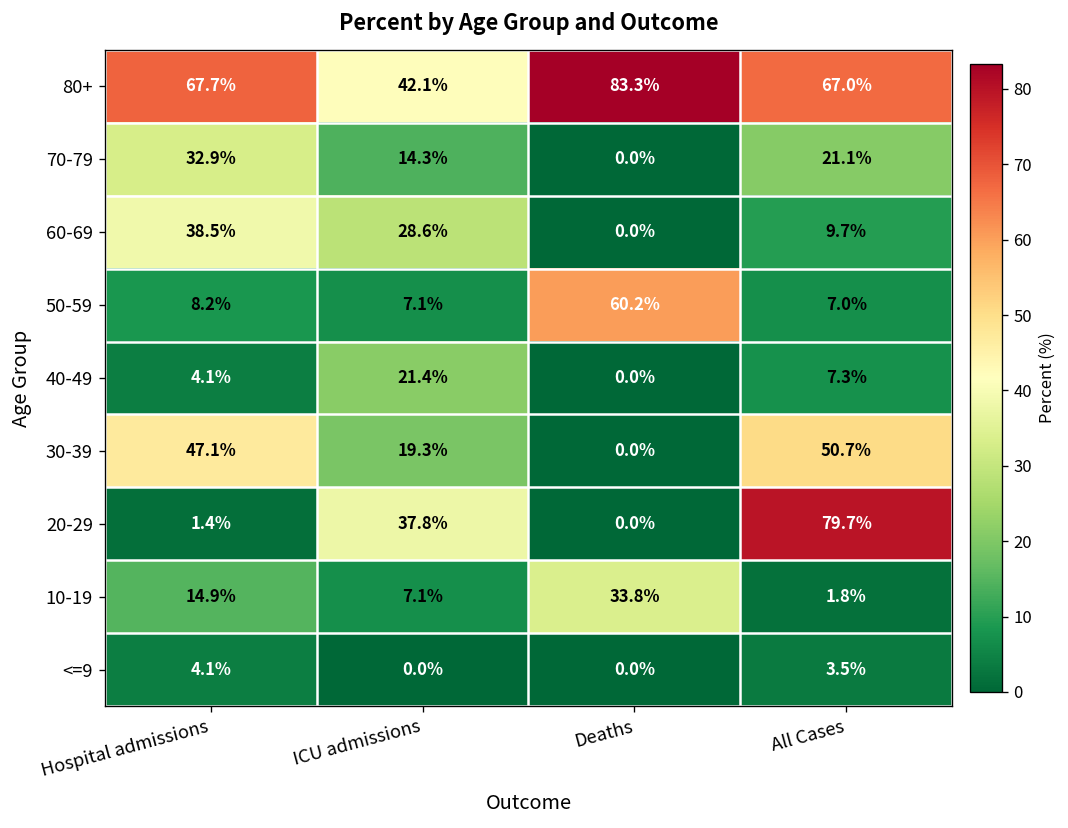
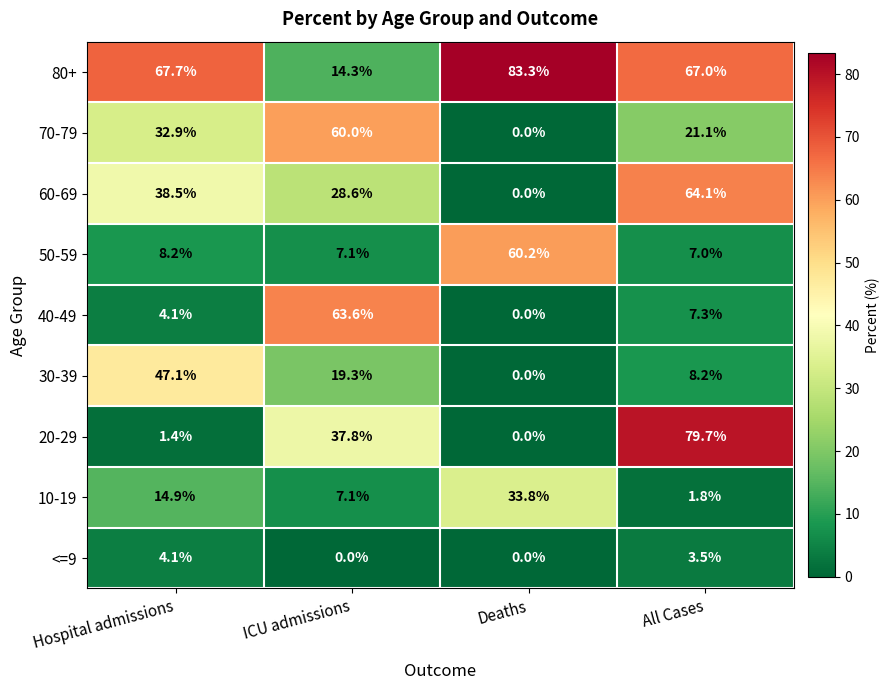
80+, ICU admissions: 42.1% -> 14.3%
70-79, ICU admissions: 14.3% -> 60.0%
60-69, All Cases: 9.7% -> 64.1%
40-49, ICU admissions: 21.4% -> 63.6%
30-39, All Cases: 50.7% -> 8.2%
